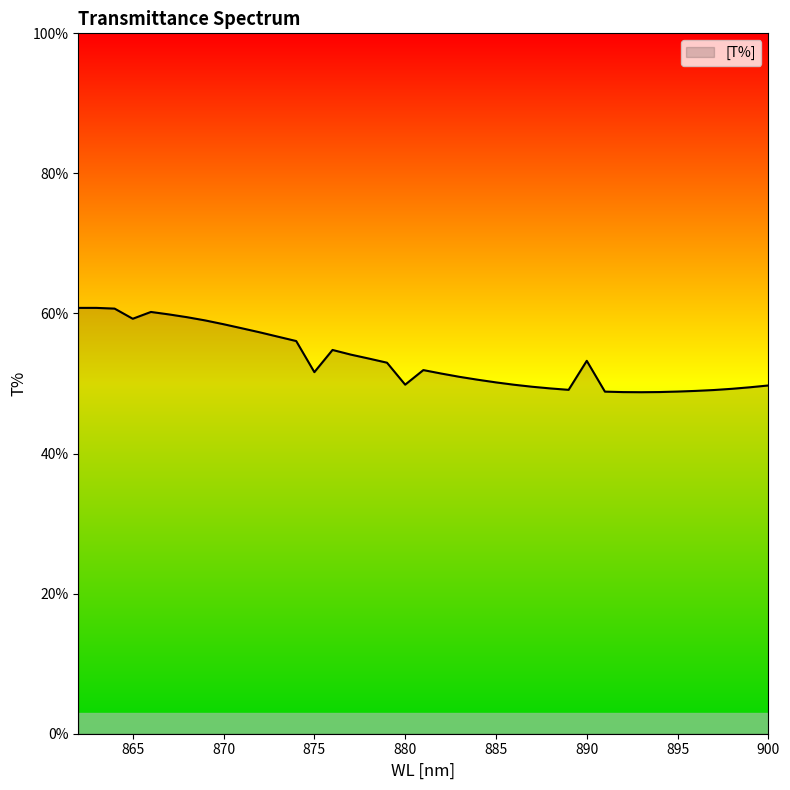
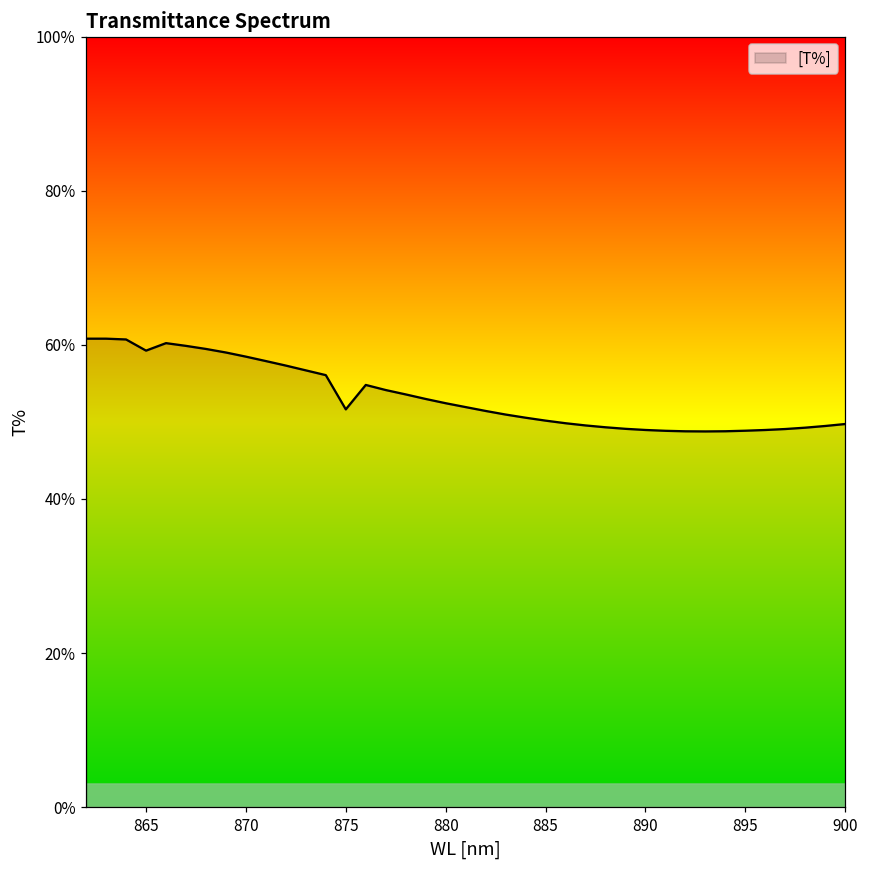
880: 50% -> 52%
890: 53% -> 49%
